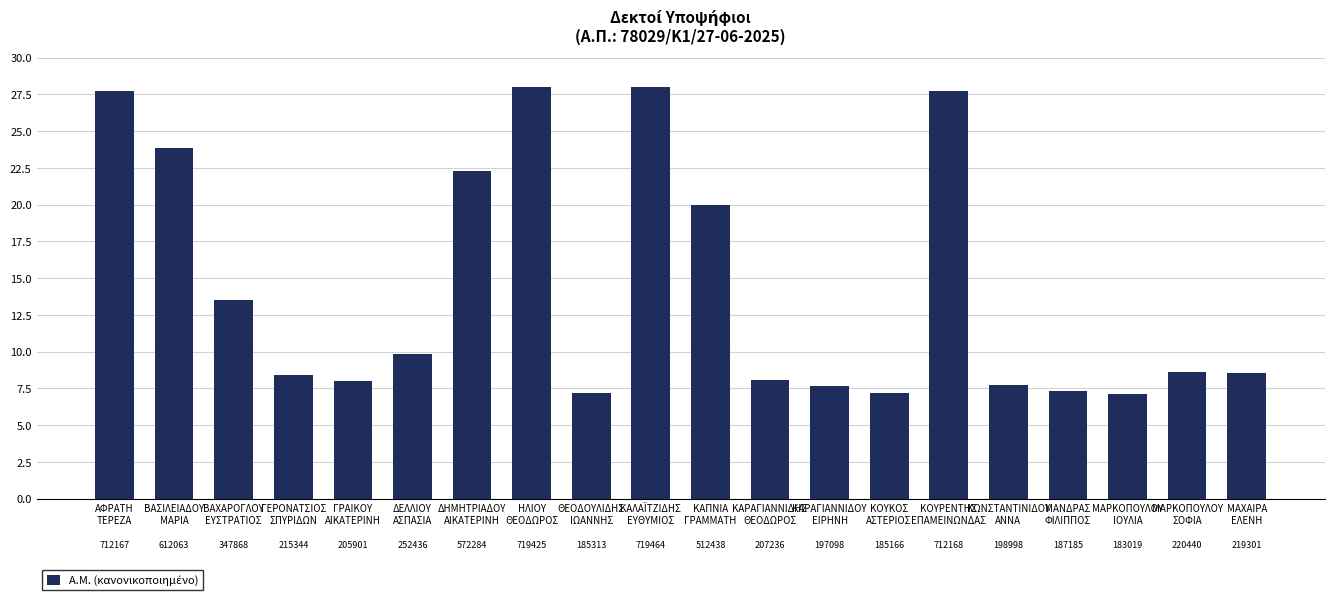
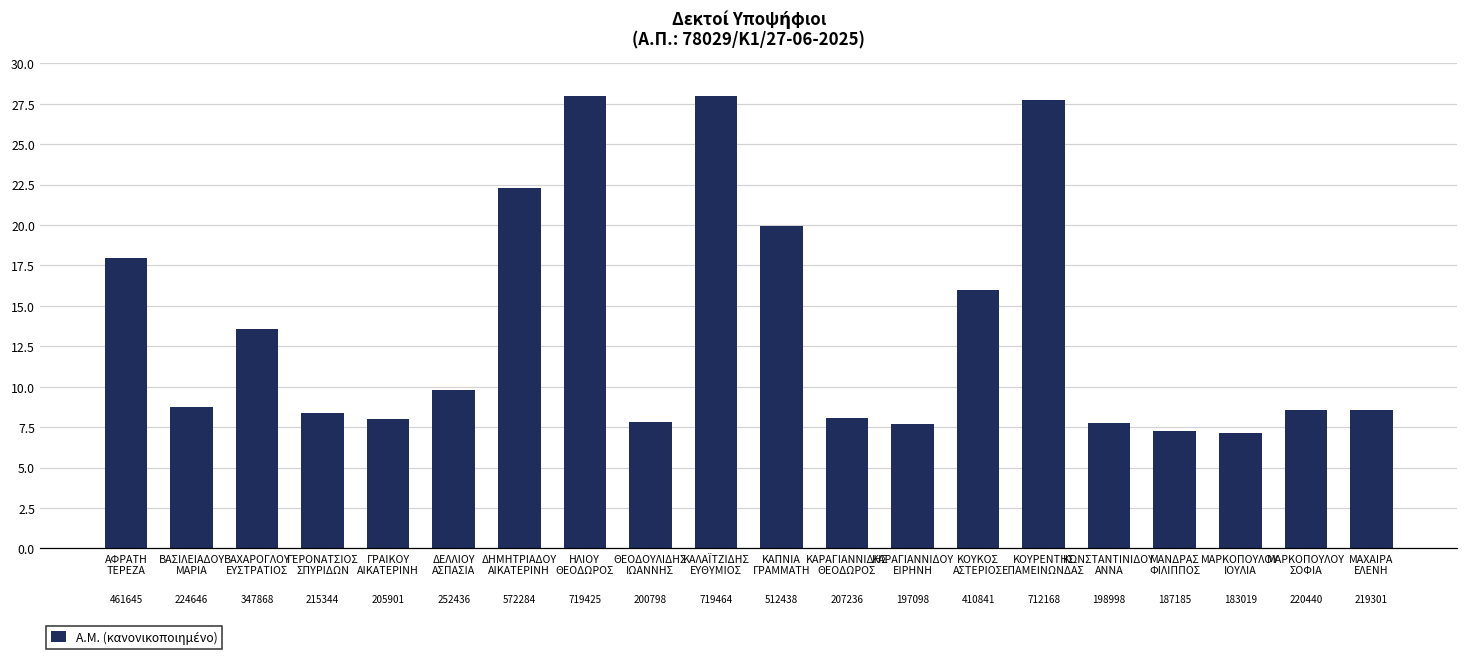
ΑΦΡΑΤΗ ΤΕΡΕΖΑ: 712167 -> 461645
ΒΑΣΙΛΕΙΑΔΟΥ ΜΑΡΙΑ: 612063 -> 224646
ΘΕΟΔΟΥΛΙΔΗΣ ΙΩΑΝΝΗΣ: 185313 -> 200798
ΚΟΥΚΟΣ ΑΣΤΕΡΙΟΣ: 185166 -> 410841
